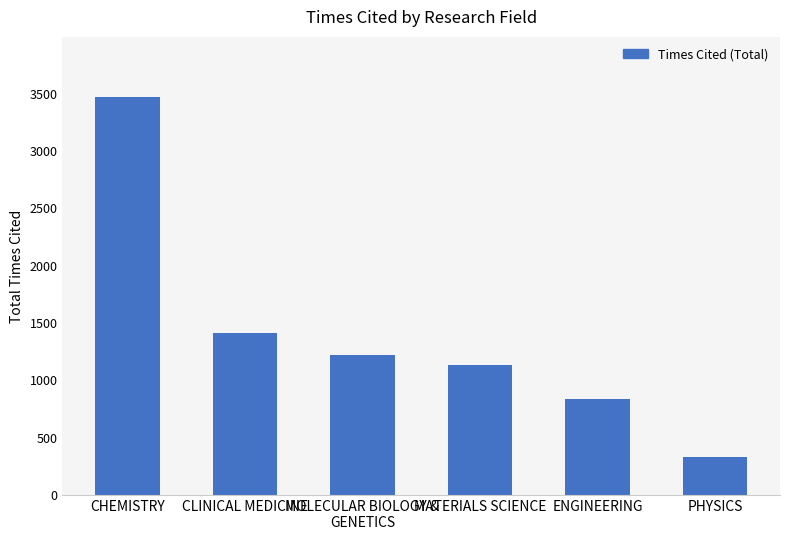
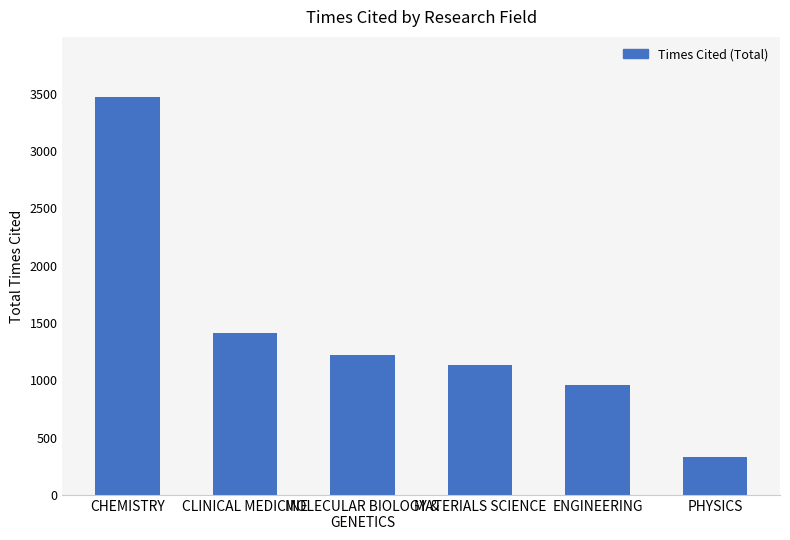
ENGINEERING: 840 -> 960
